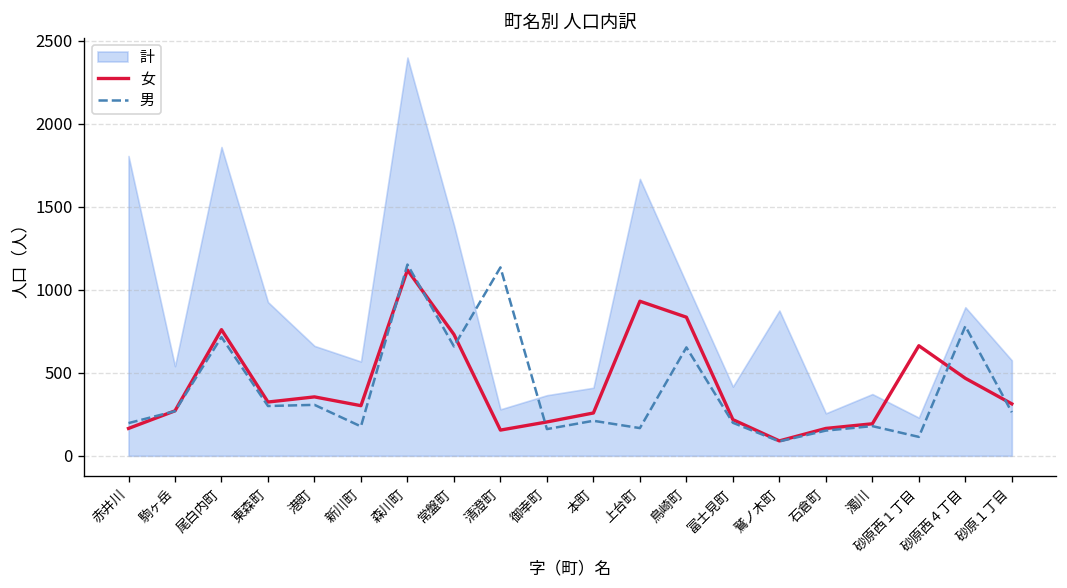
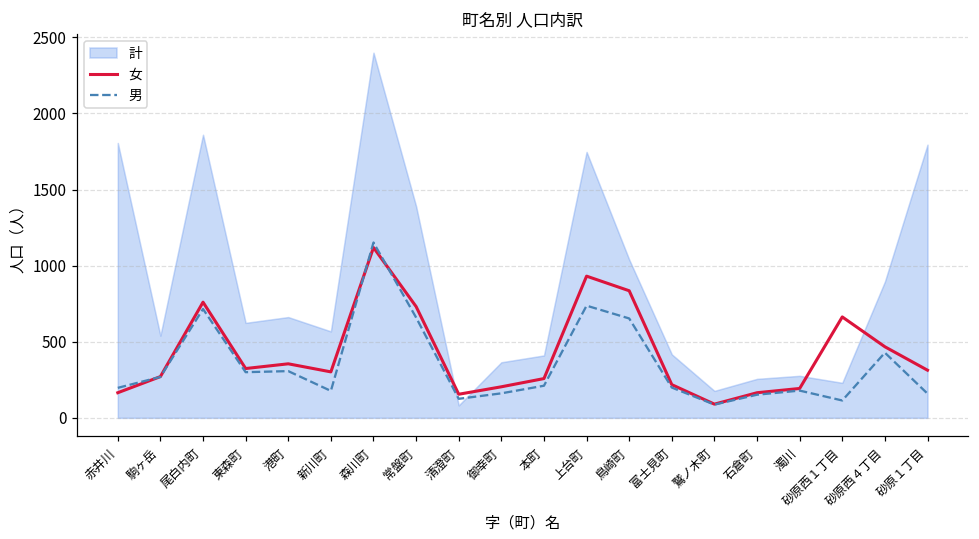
計, 東森町: 930 -> 620
計, 清澄町: 280 -> 80
男, 清澄町: 1140 -> 130
計, 上台町: 1670 -> 1750
男, 上台町: 170 -> 740
計, 鷲ノ木町: 880 -> 180
計, 濁川: 370 -> 280
男, 砂原西４丁目: 780 -> 430
計, 砂原１丁目: 580 -> 1800
男, 砂原１丁目: 260 -> 160
